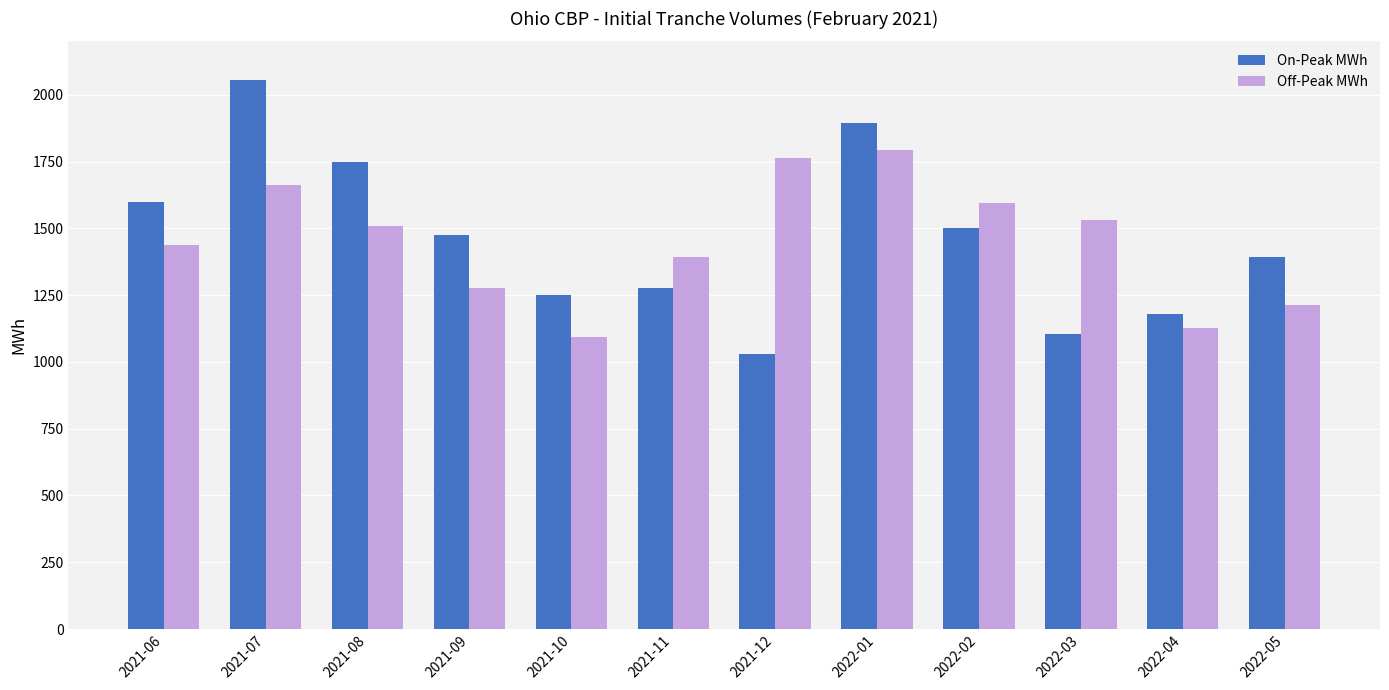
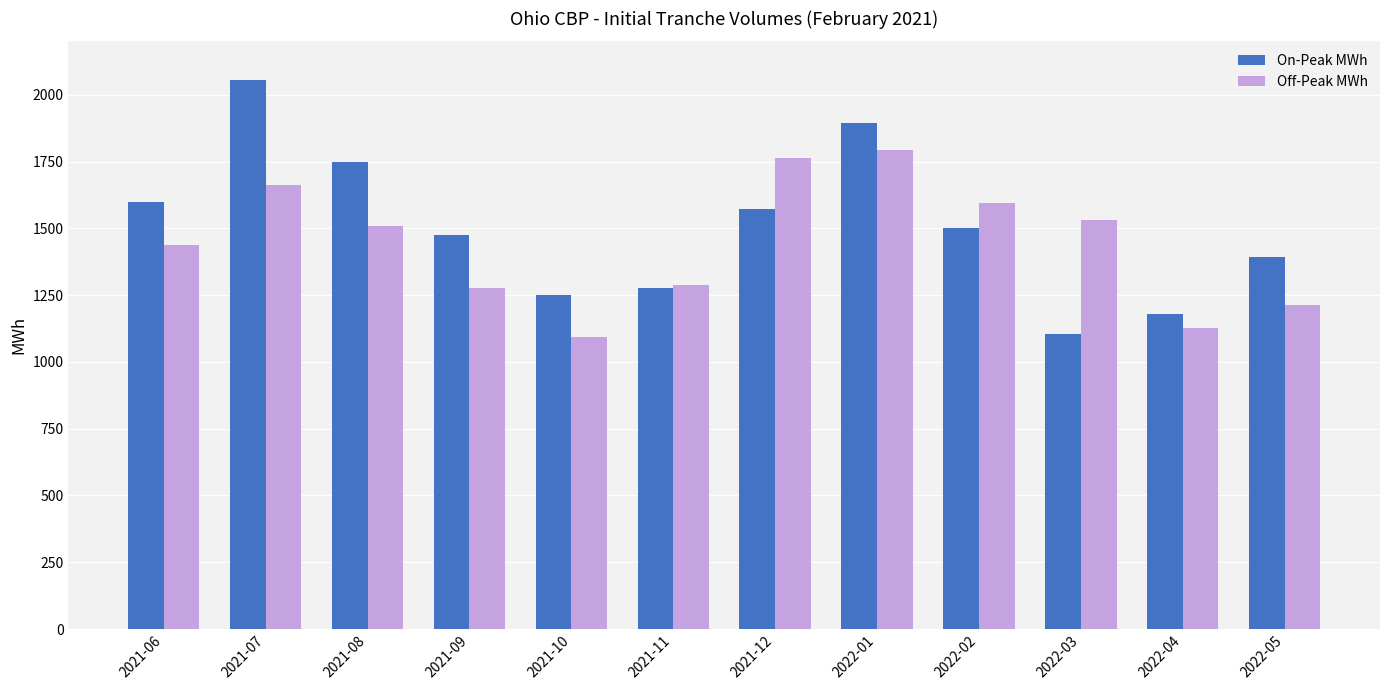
Off-Peak MWh, 2021-11: 1390 -> 1290
On-Peak MWh, 2021-12: 1030 -> 1570
